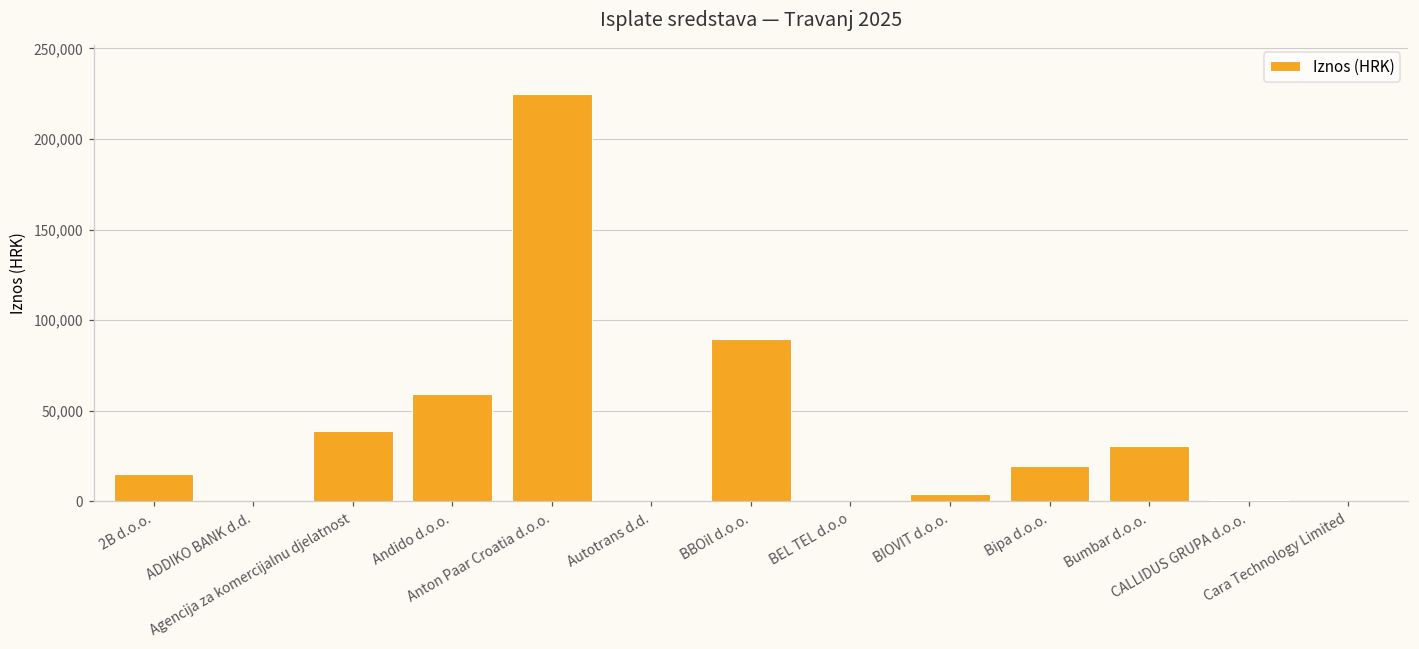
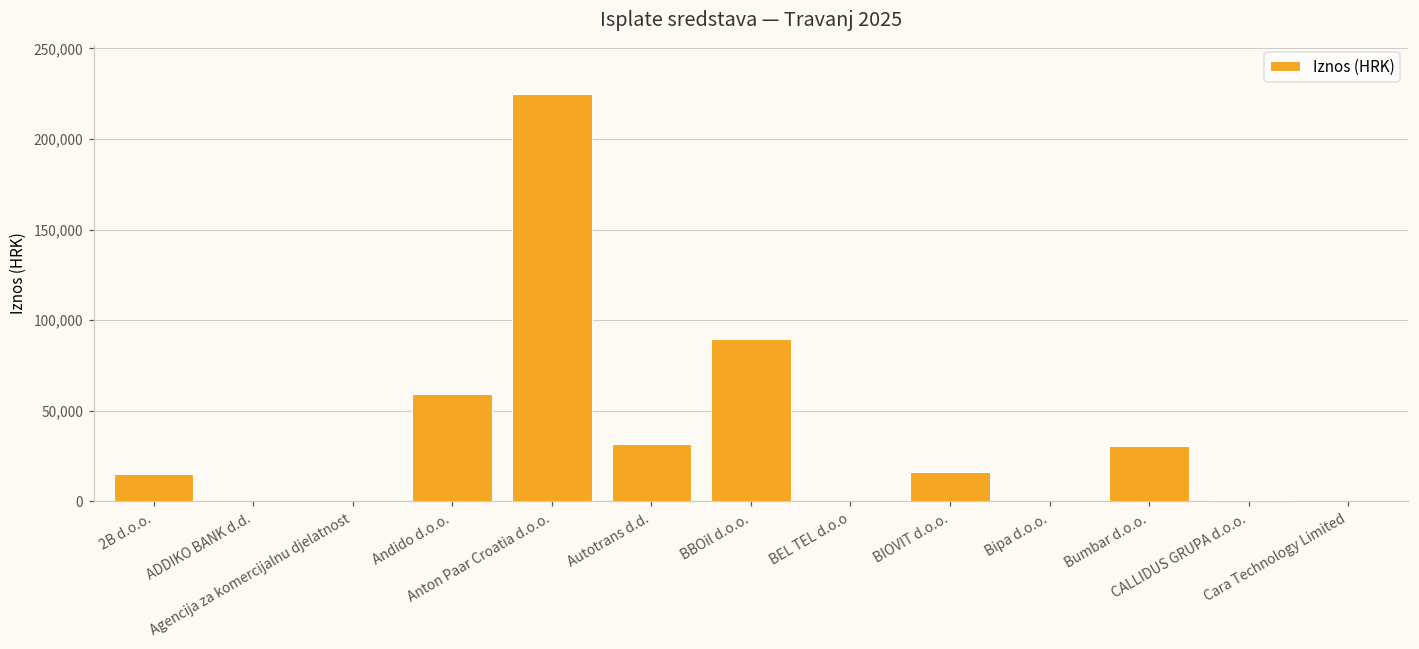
Agencija za komercijalnu djelatnost: 39,000 -> 0
Autotrans d.d.: 0 -> 32,000
BIOVIT d.o.o.: 4,000 -> 16,000
Bipa d.o.o.: 20,000 -> 0
